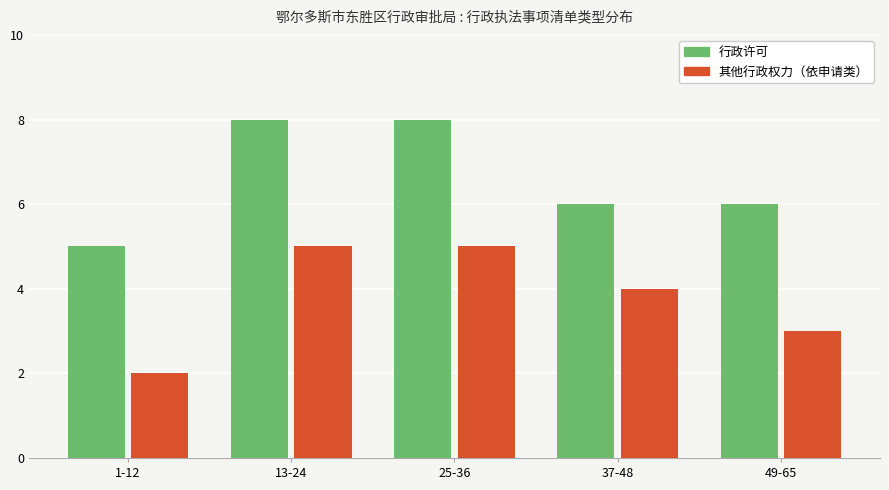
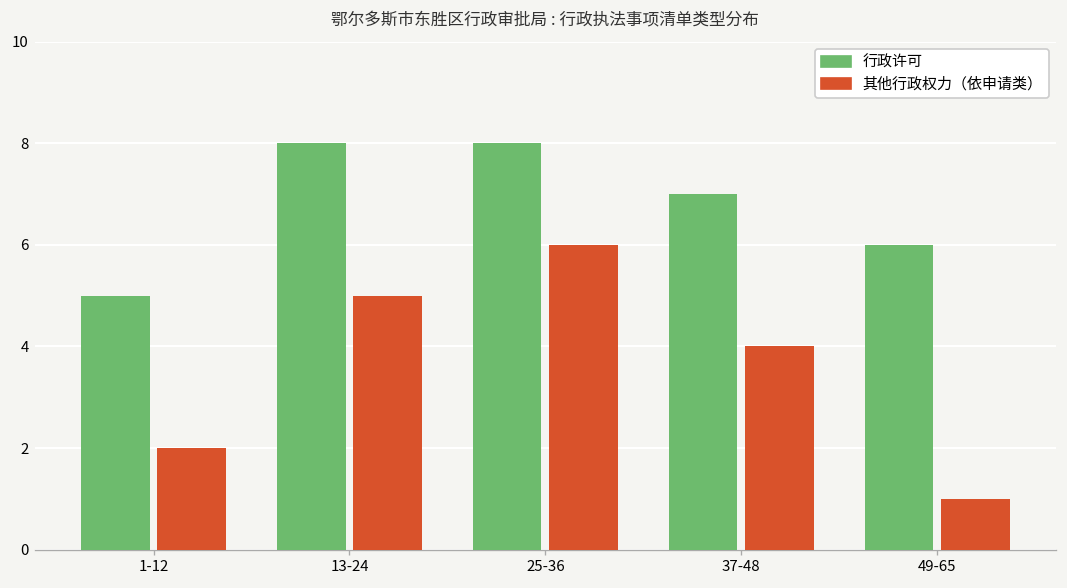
其他行政权力（依申请类）, 25-36: 5 -> 6
行政许可, 37-48: 6 -> 7
其他行政权力（依申请类）, 49-65: 3 -> 1
